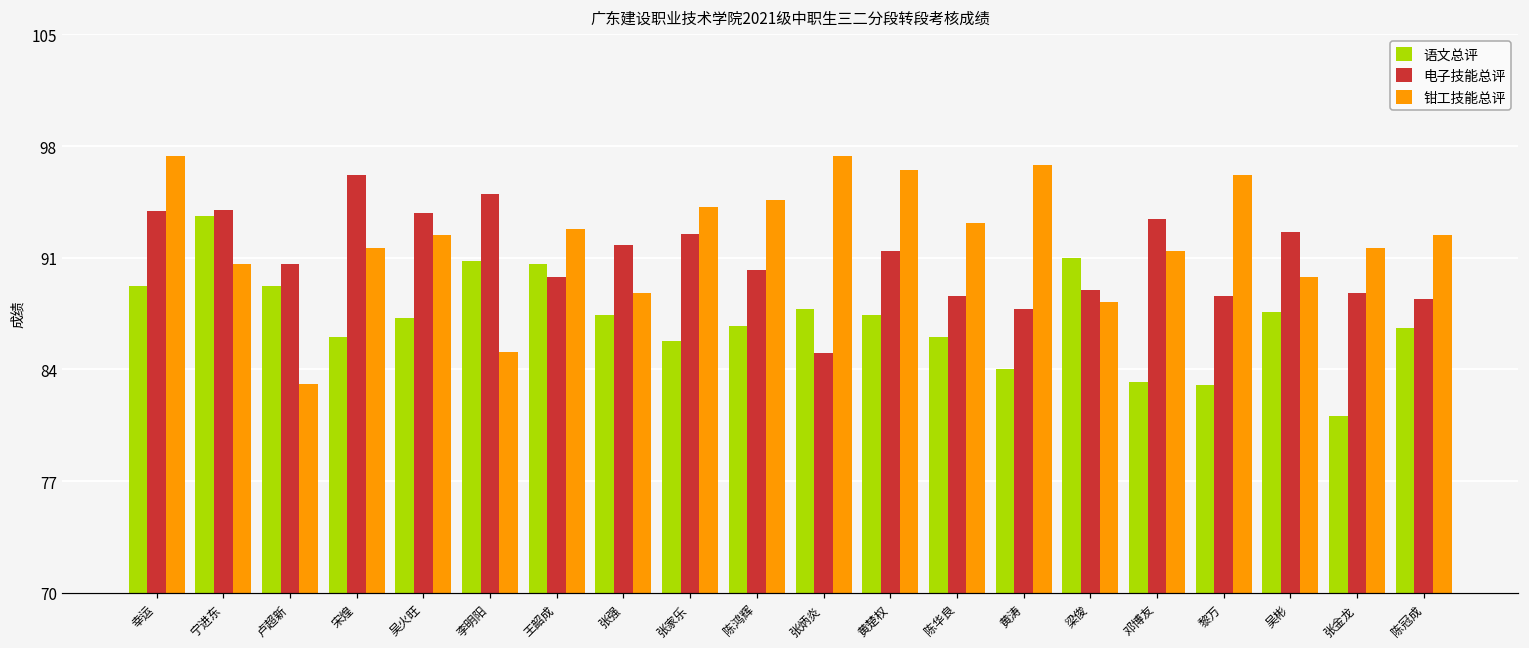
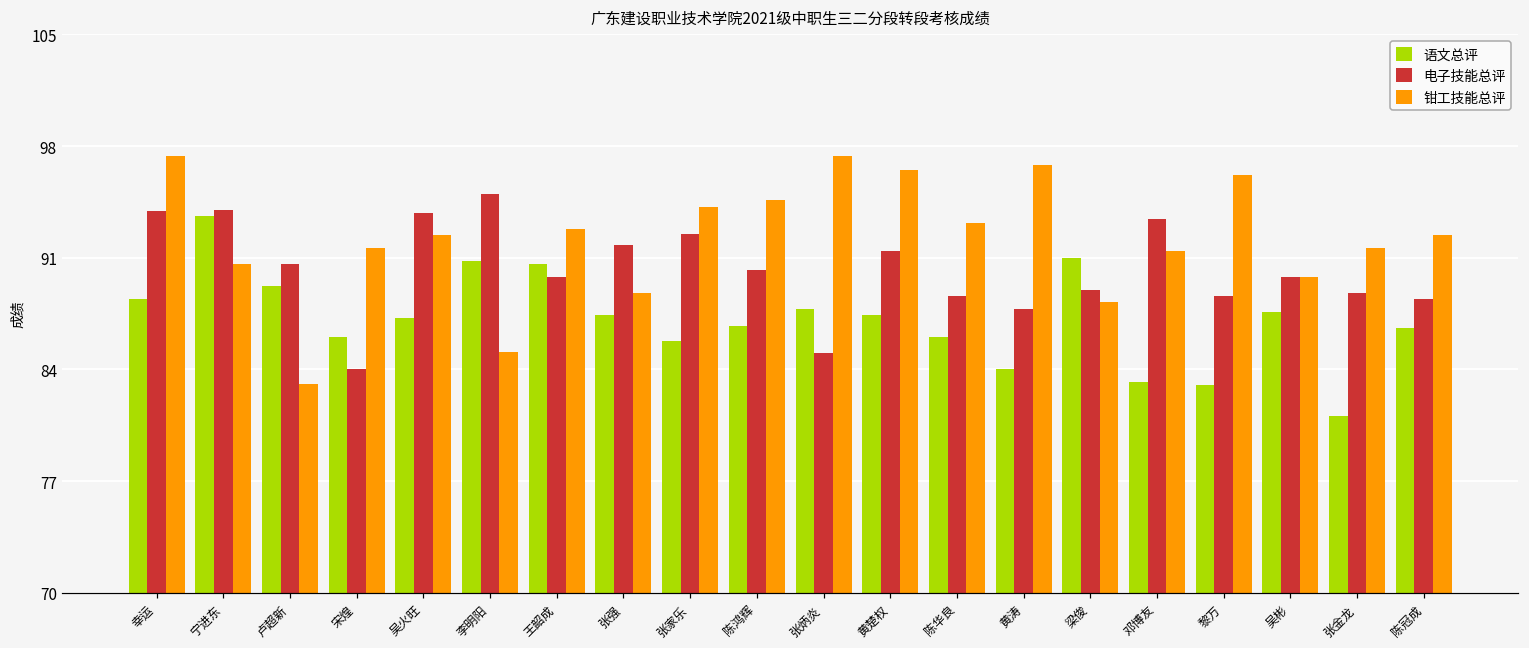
语文总评, 幸运: 89.2 -> 88.4
电子技能总评, 宋煌: 96.2 -> 84.0
电子技能总评, 吴彬: 92.6 -> 89.8
